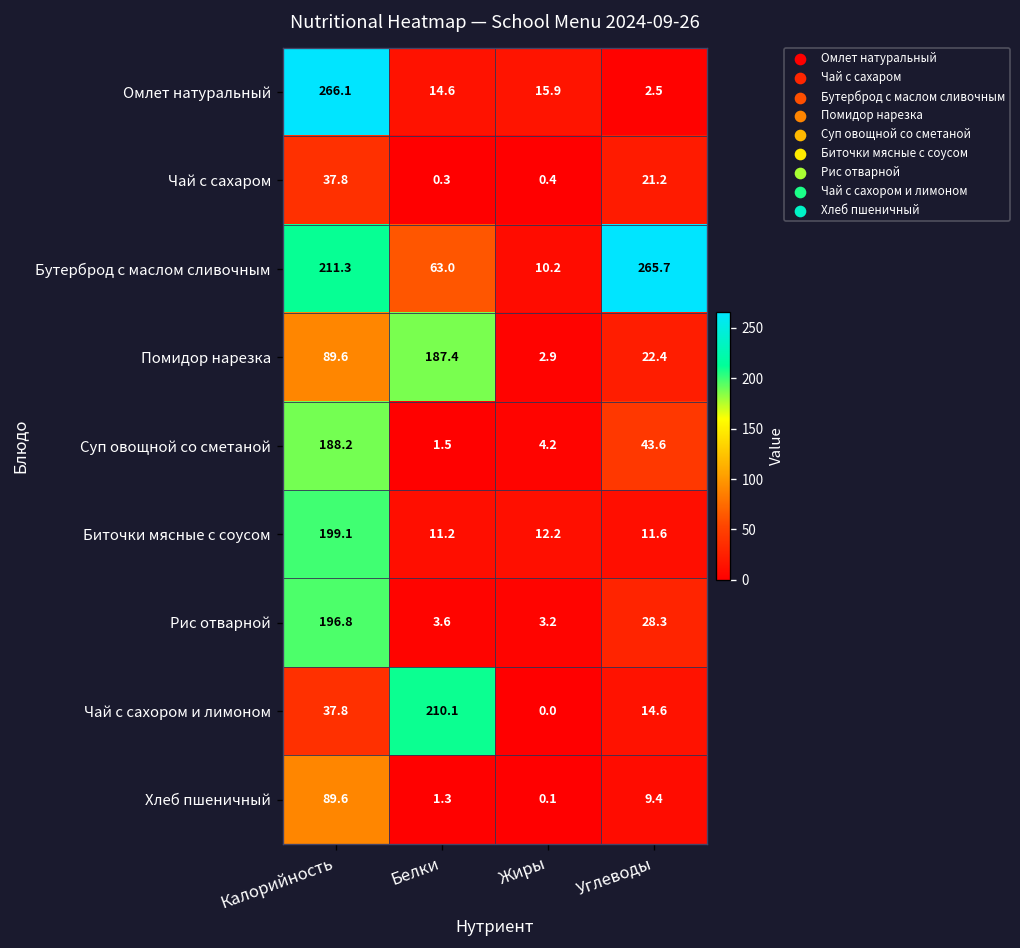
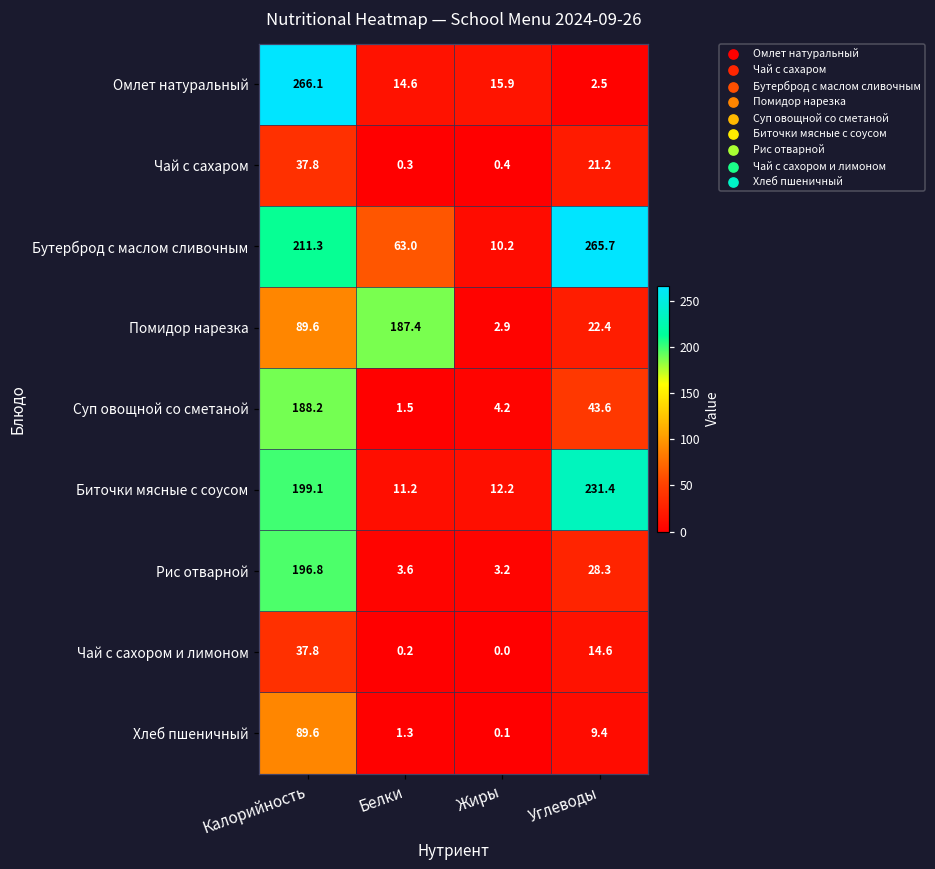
Биточки мясные с соусом, Углеводы: 11.6 -> 231.4
Чай с сахором и лимоном, Белки: 210.1 -> 0.2
